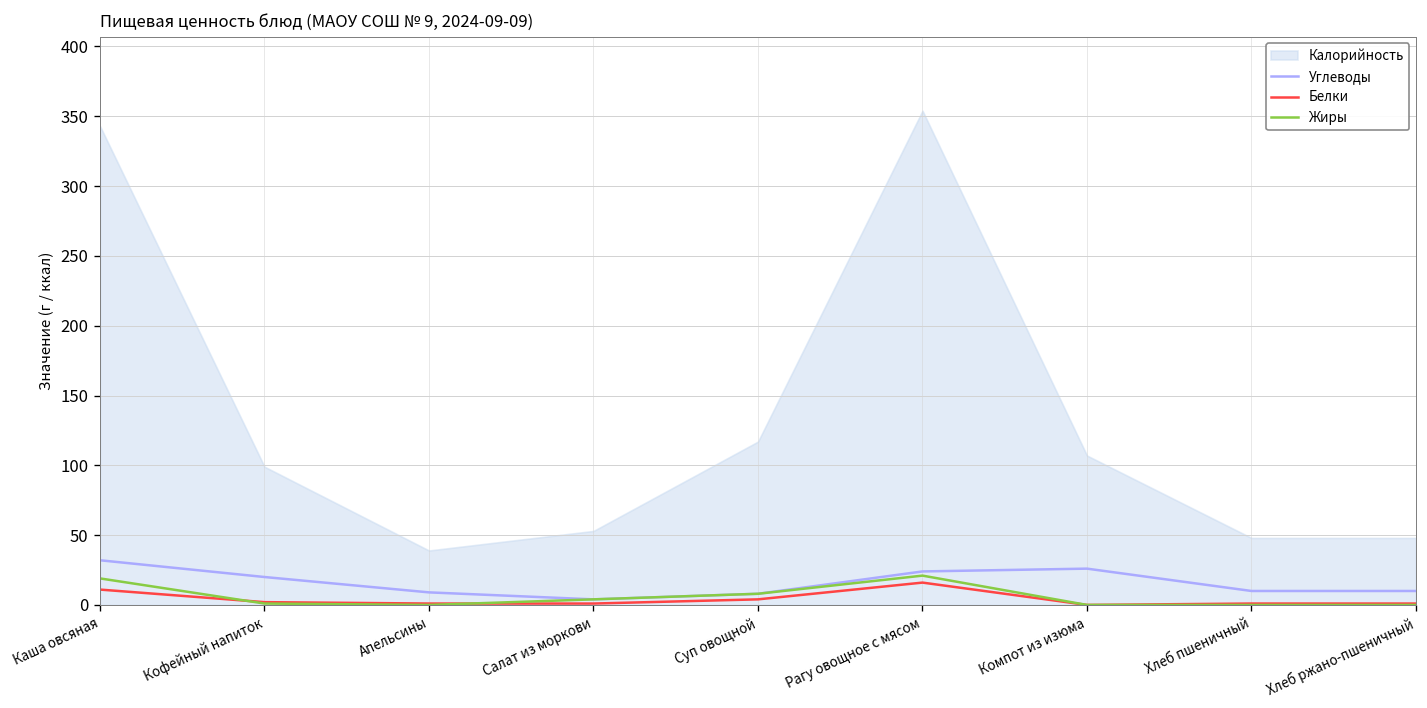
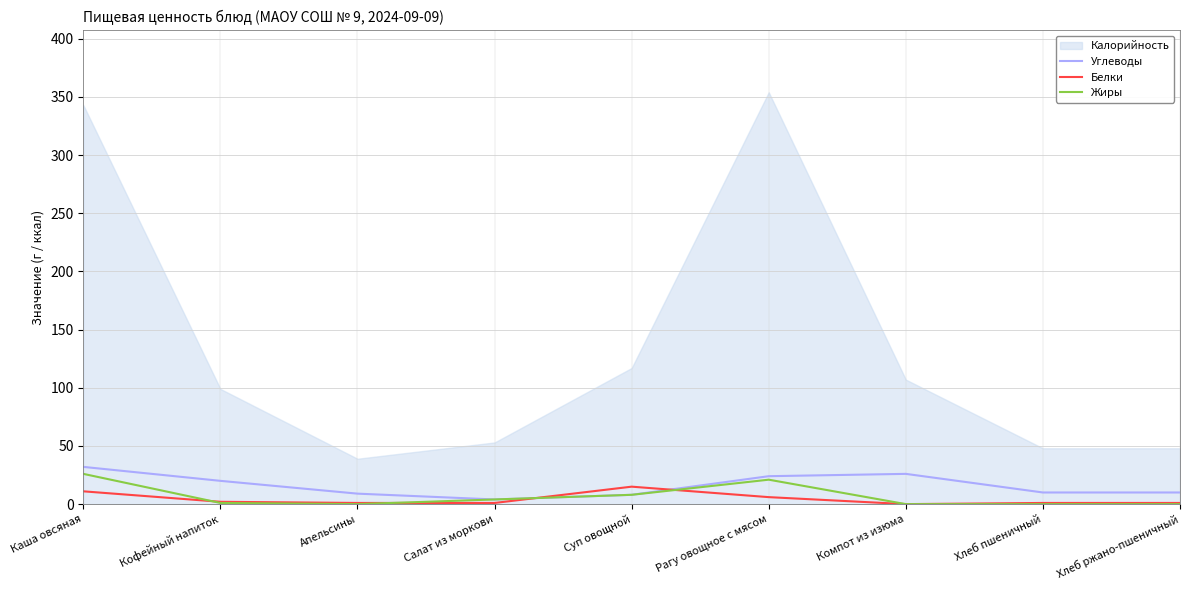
Жиры, Каша овсяная: 19 -> 26
Белки, Суп овощной: 4 -> 15
Белки, Рагу овощное с мясом: 16 -> 6
